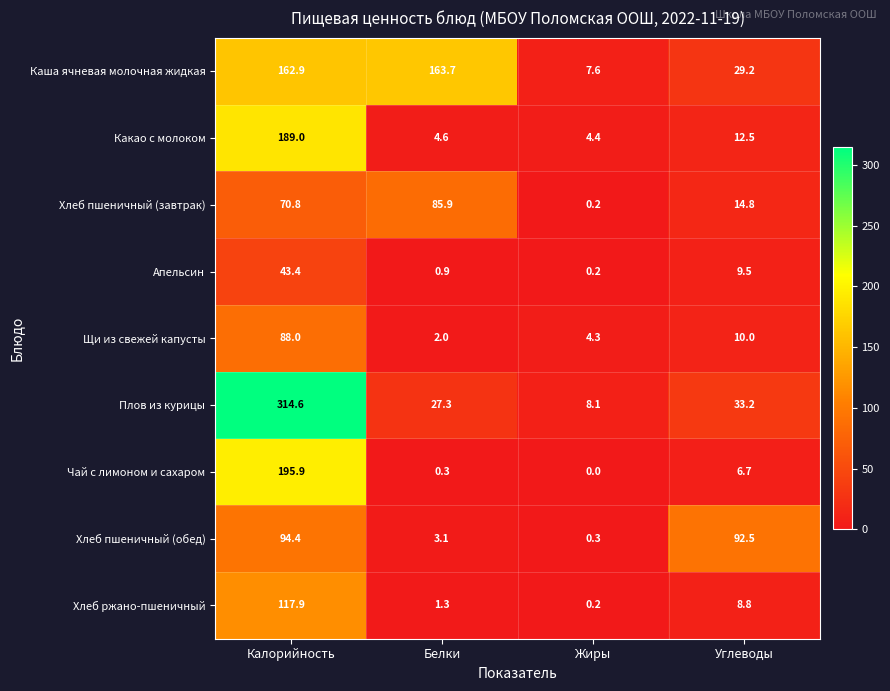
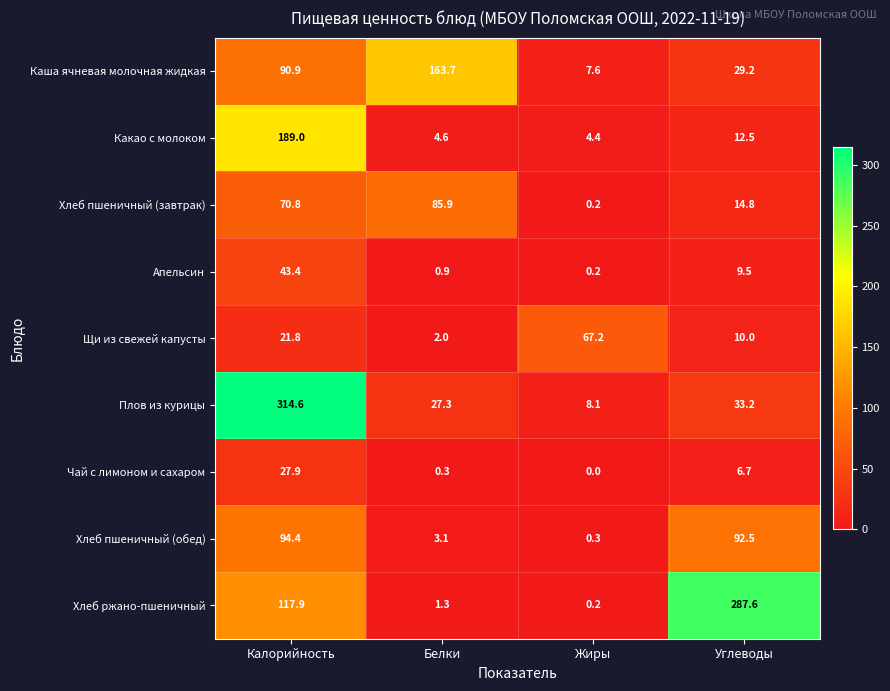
Каша ячневая молочная жидкая, Калорийность: 162.9 -> 90.9
Щи из свежей капусты, Калорийность: 88.0 -> 21.8
Щи из свежей капусты, Жиры: 4.3 -> 67.2
Чай с лимоном и сахаром, Калорийность: 195.9 -> 27.9
Хлеб ржано-пшеничный, Углеводы: 8.8 -> 287.6
